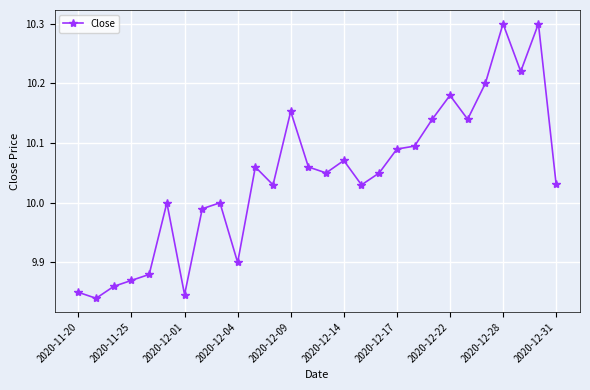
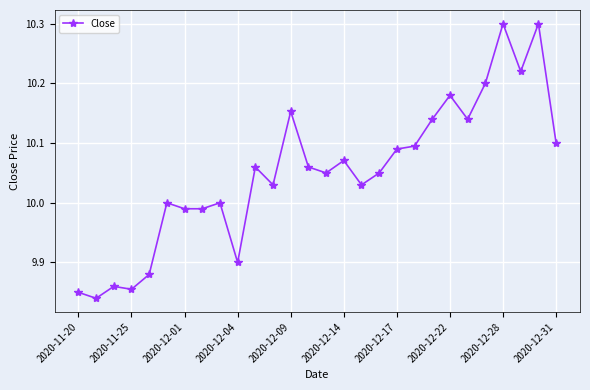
2020-11-25: 9.87 -> 9.86
2020-12-01: 9.85 -> 9.99
2020-12-31: 10.03 -> 10.10
